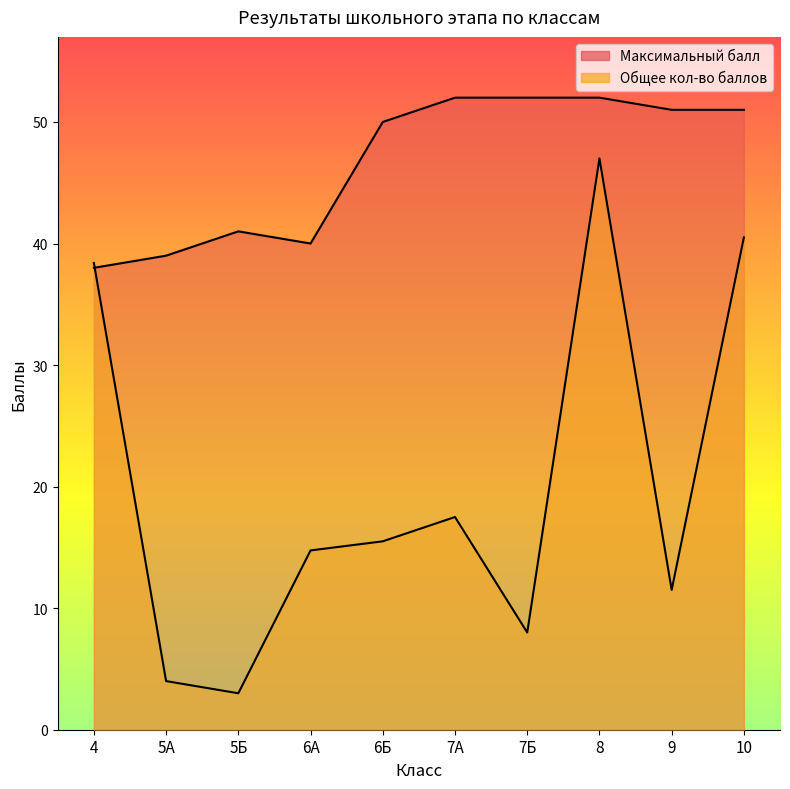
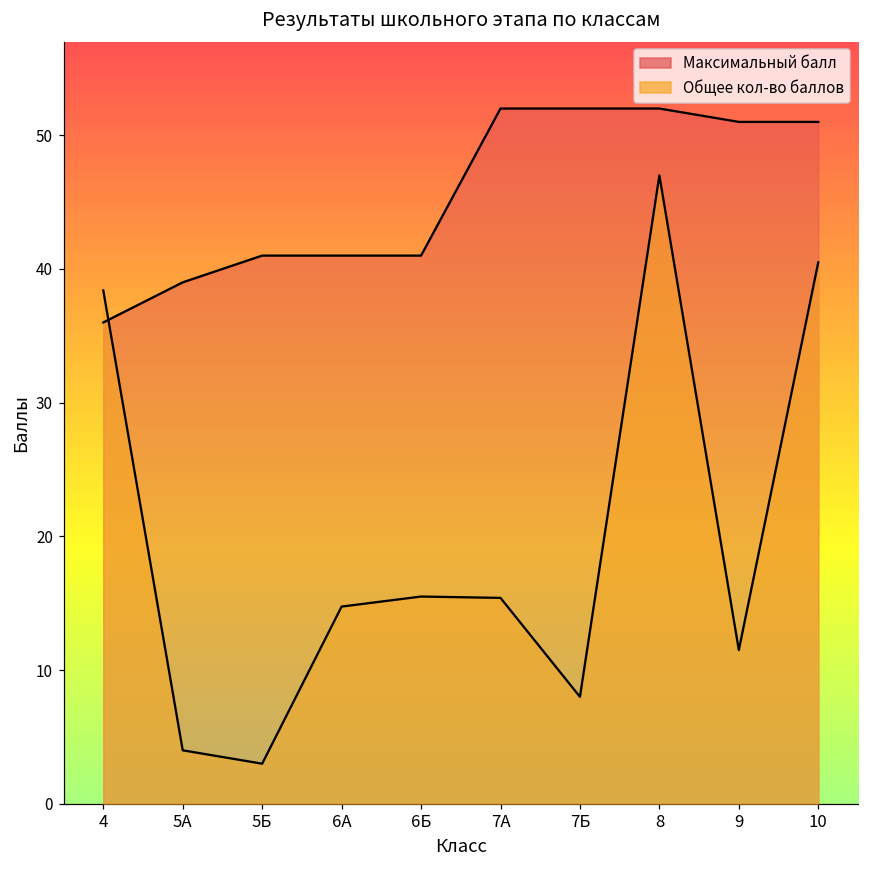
Максимальный балл, 4: 38 -> 36
Максимальный балл, 6А: 40 -> 41
Максимальный балл, 6Б: 50 -> 41
Общее кол-во баллов, 7А: 17.5 -> 15.4
